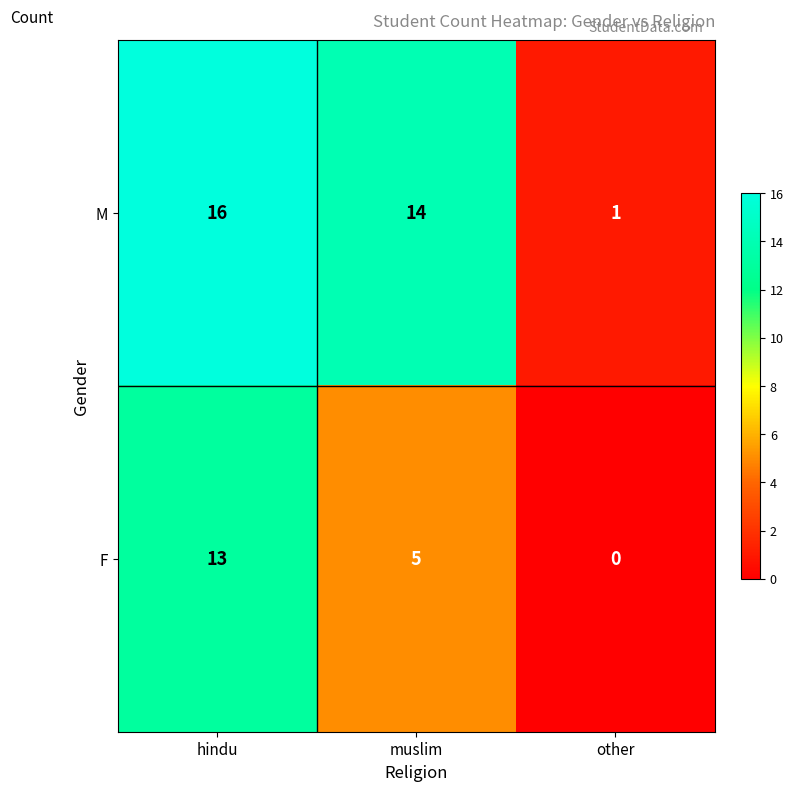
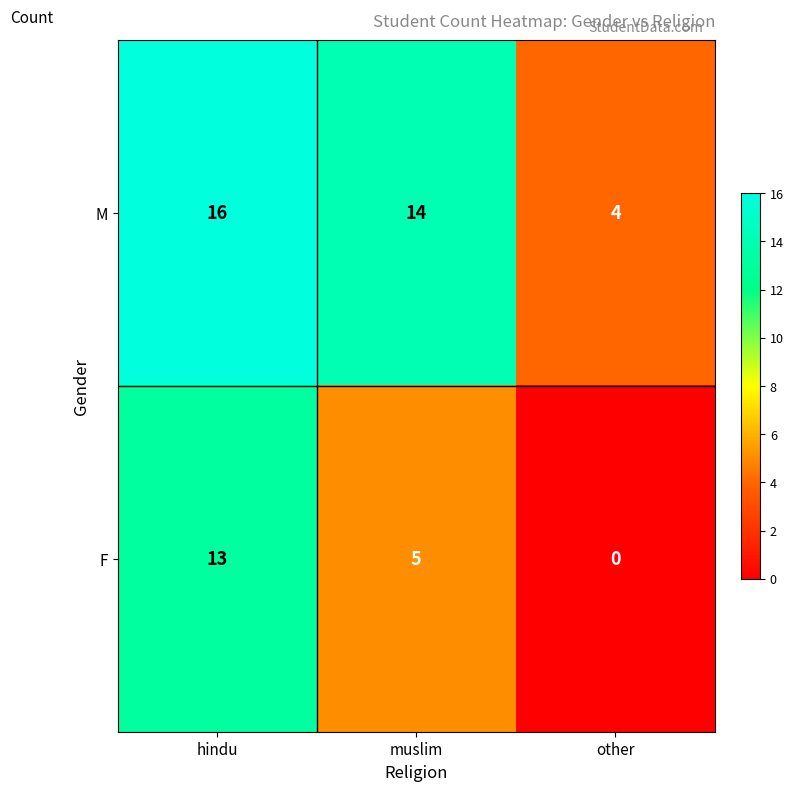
M, other: 1 -> 4
